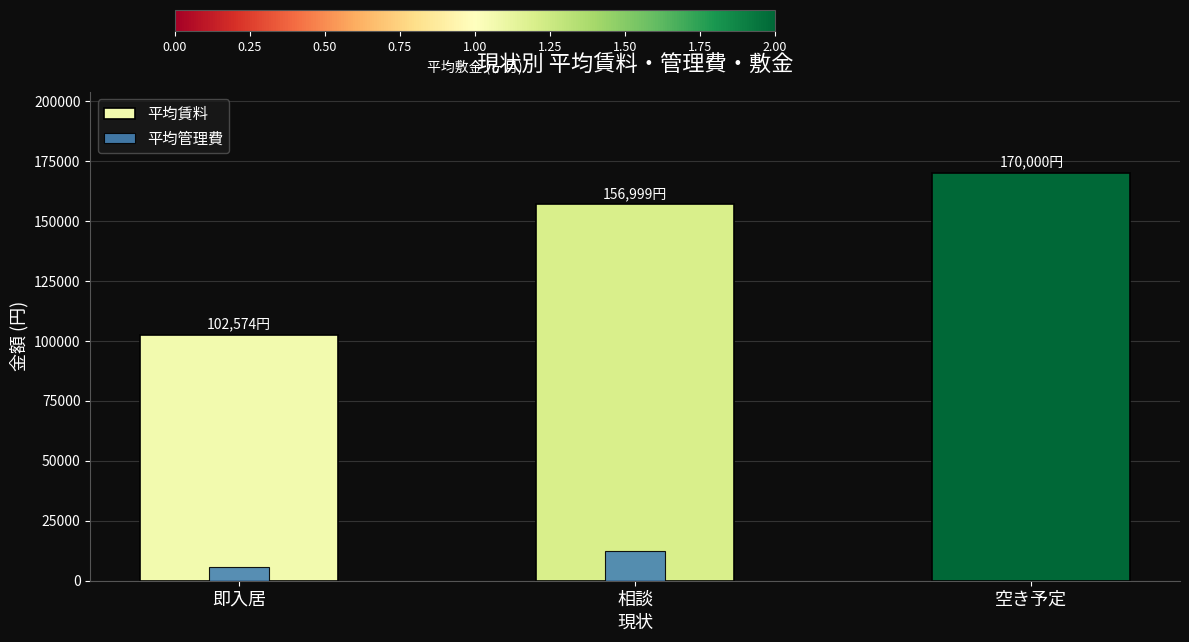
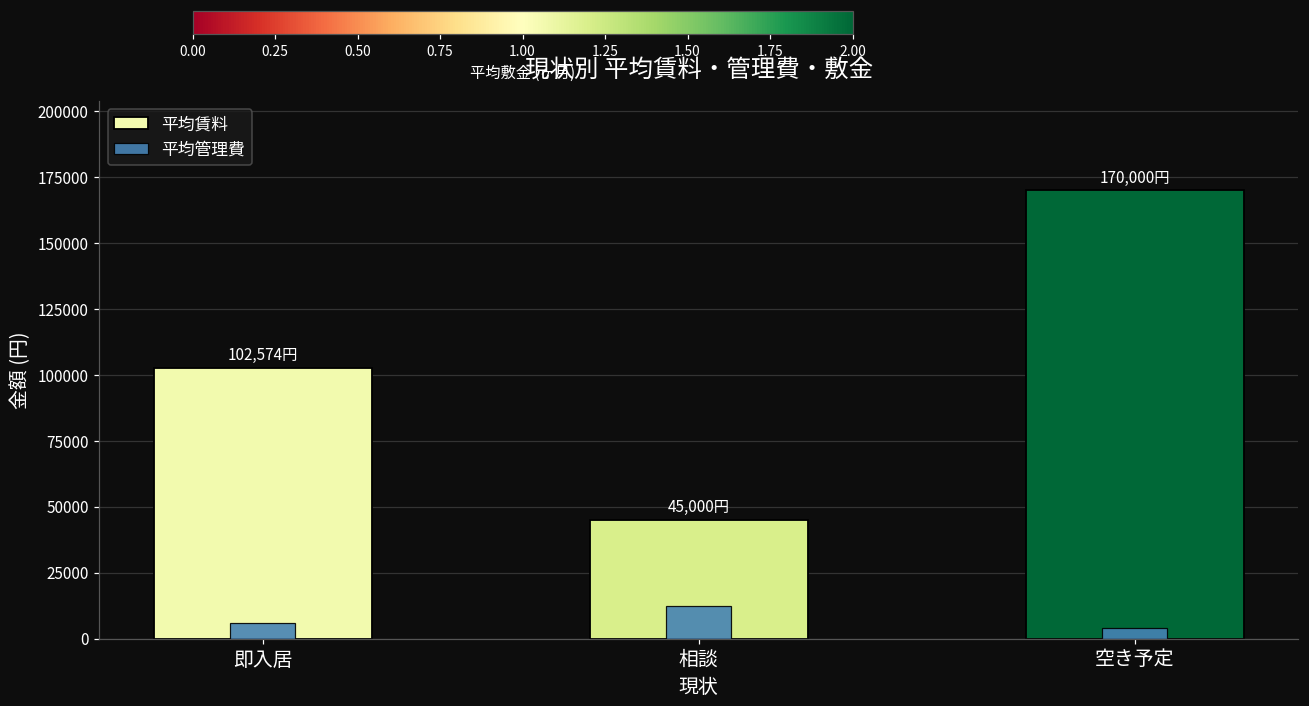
平均賃料, 相談: 156,999円 -> 45,000円
平均管理費, 空き予定: 0 -> 4000
